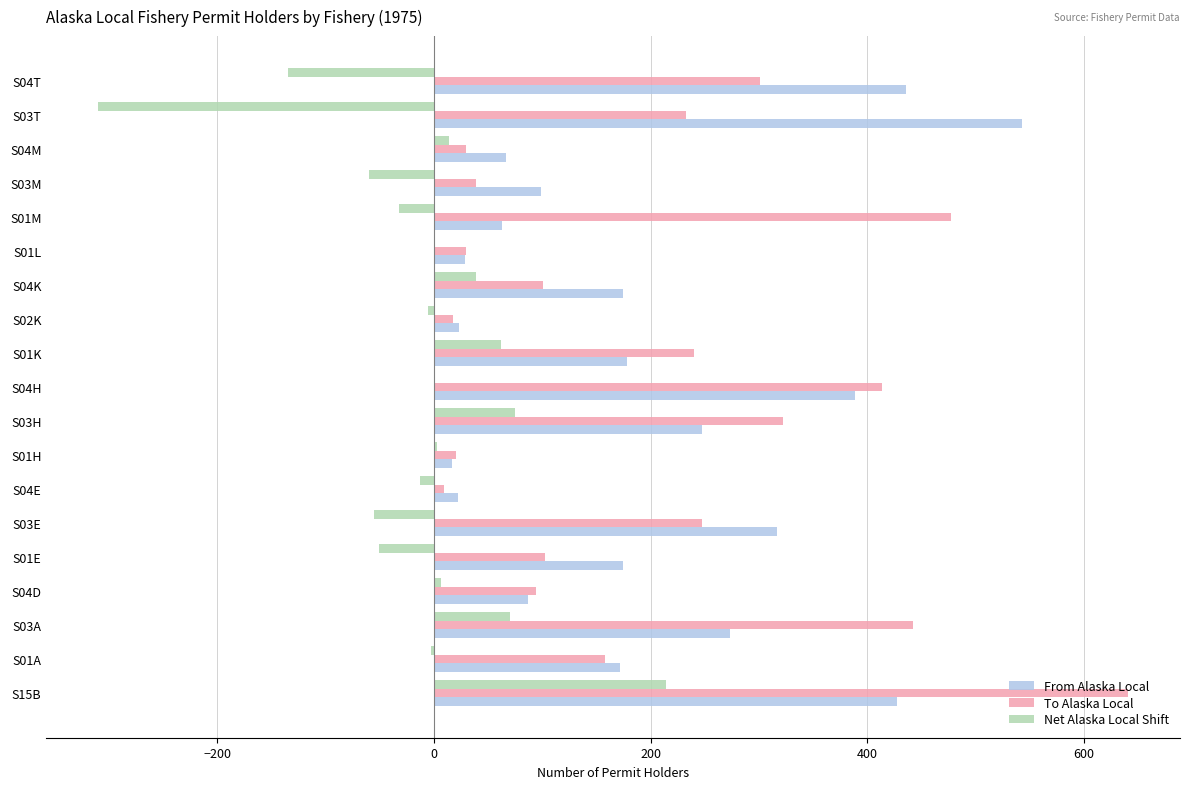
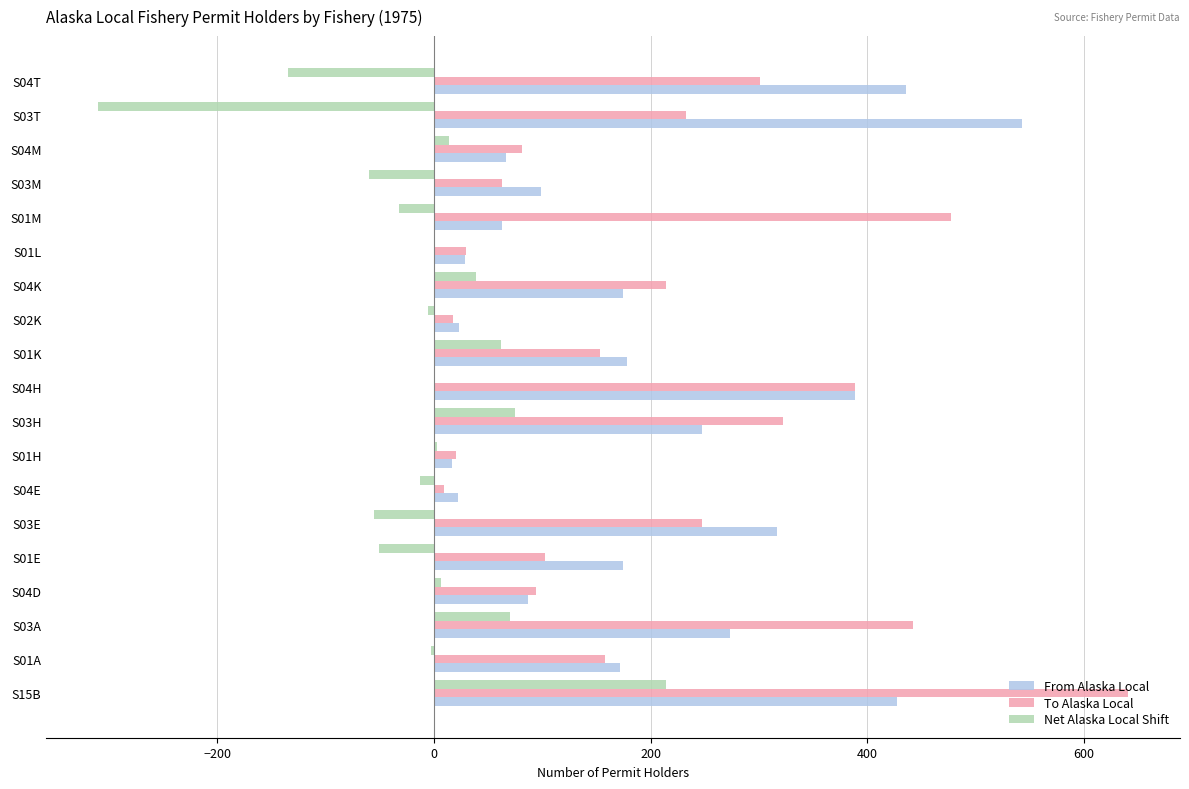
To Alaska Local, S04M: 30 -> 81
To Alaska Local, S03M: 39 -> 63
To Alaska Local, S04K: 101 -> 214
To Alaska Local, S01K: 240 -> 153
To Alaska Local, S04H: 414 -> 389
